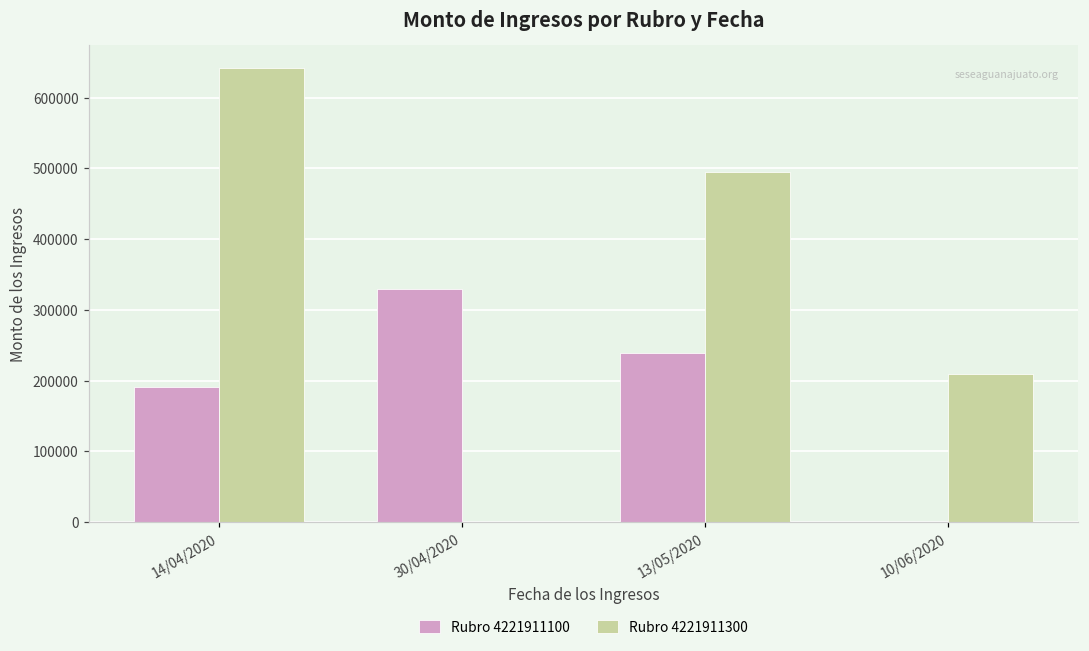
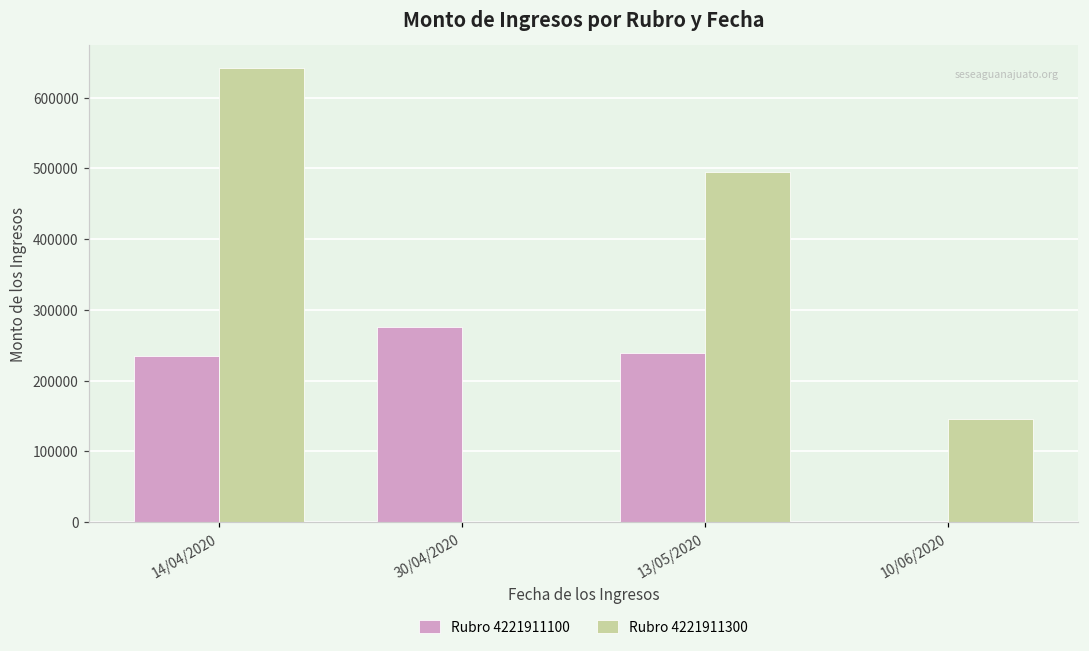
Rubro 4221911100, 14/04/2020: 190000 -> 230000
Rubro 4221911100, 30/04/2020: 330000 -> 280000
Rubro 4221911300, 10/06/2020: 210000 -> 150000
